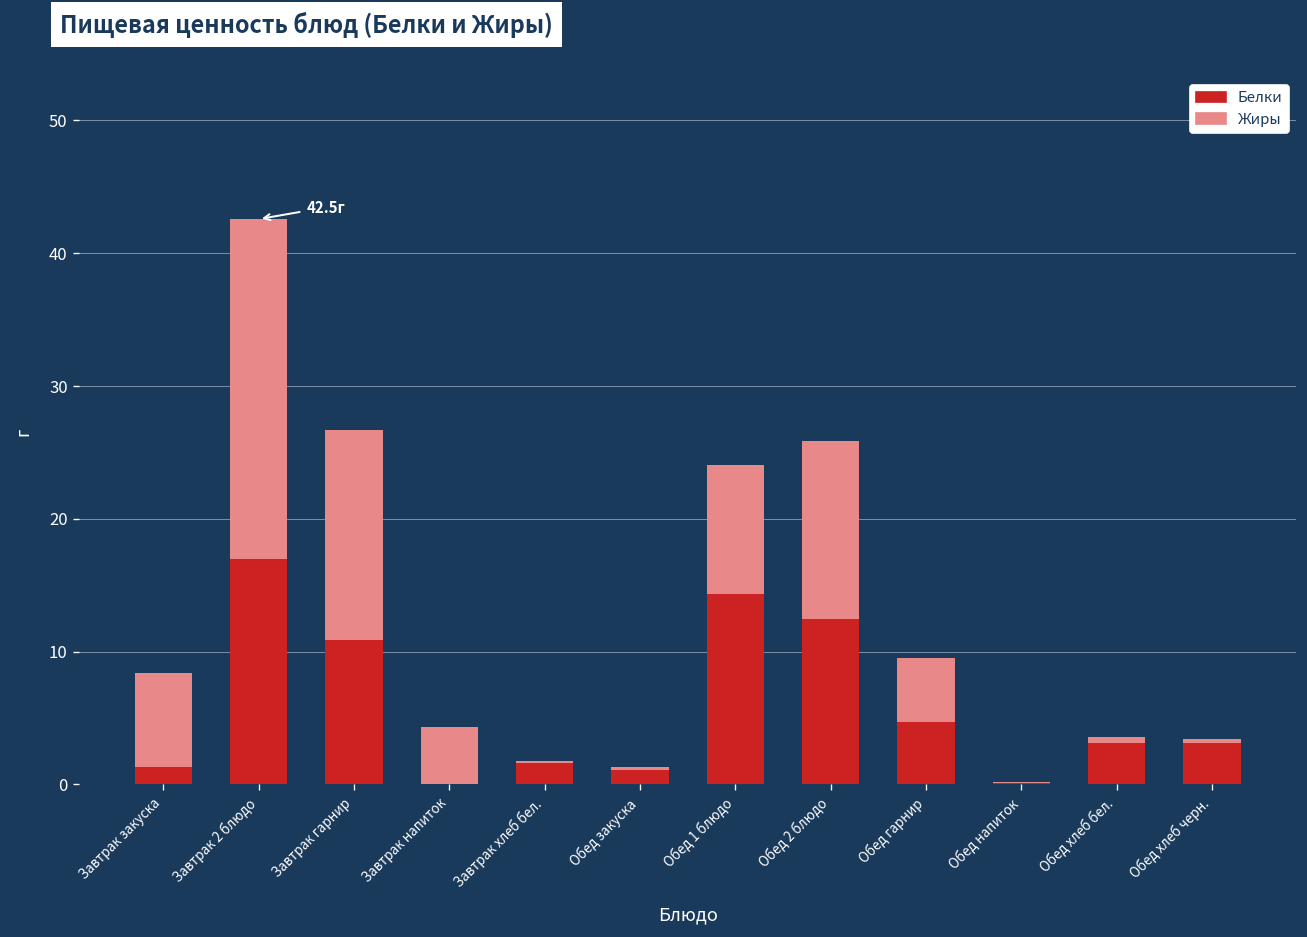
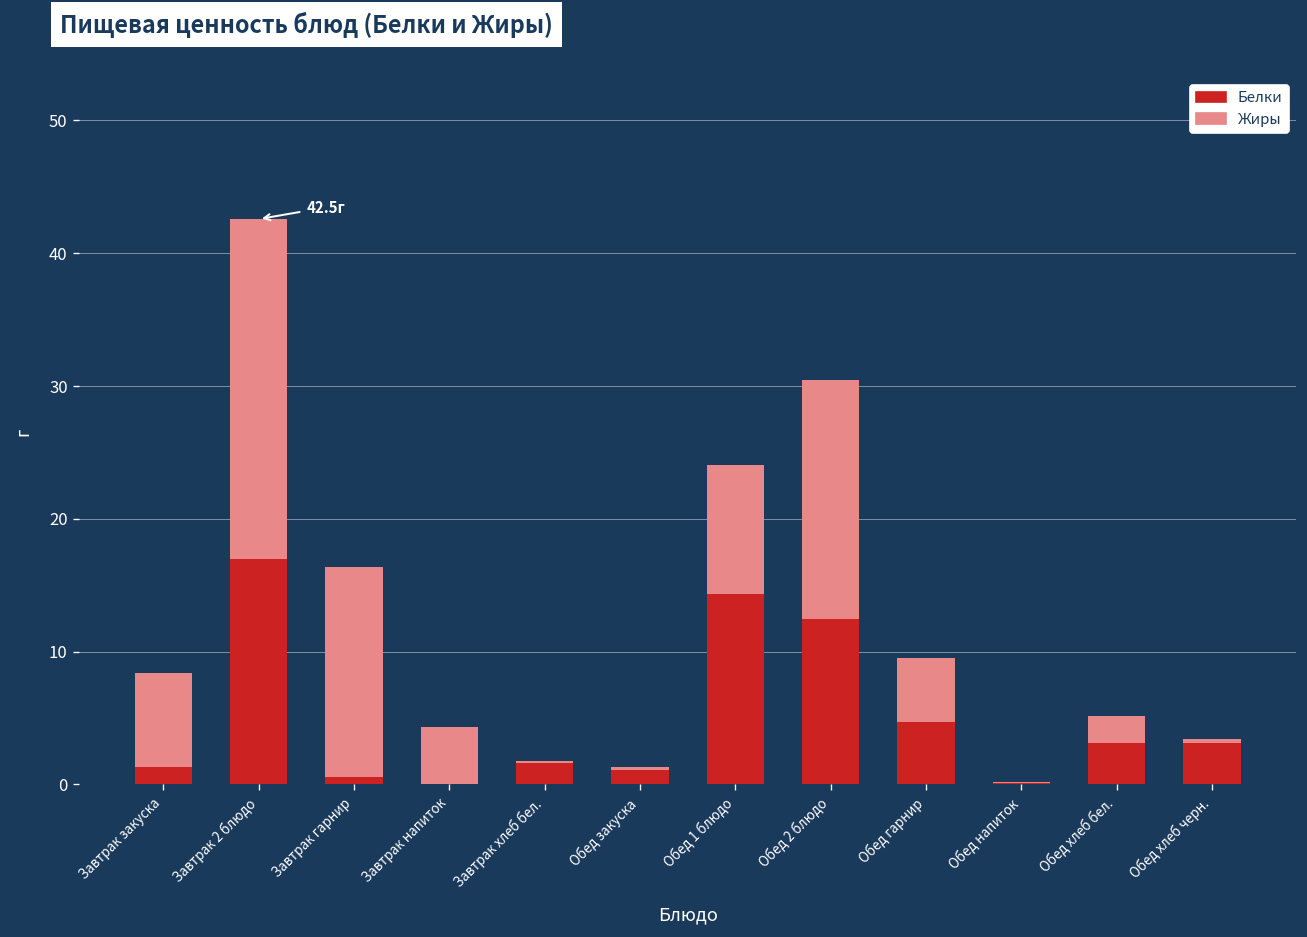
Белки, Завтрак гарнир: 10.9 -> 0.6
Жиры, Обед 2 блюдо: 13.4 -> 18.0
Жиры, Обед хлеб бел.: 0.4 -> 2.0
